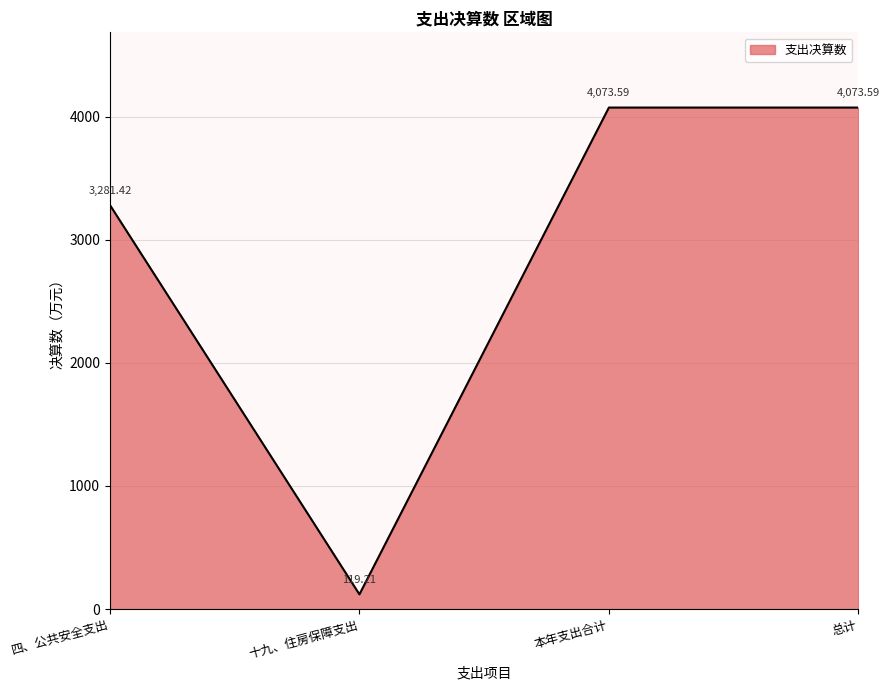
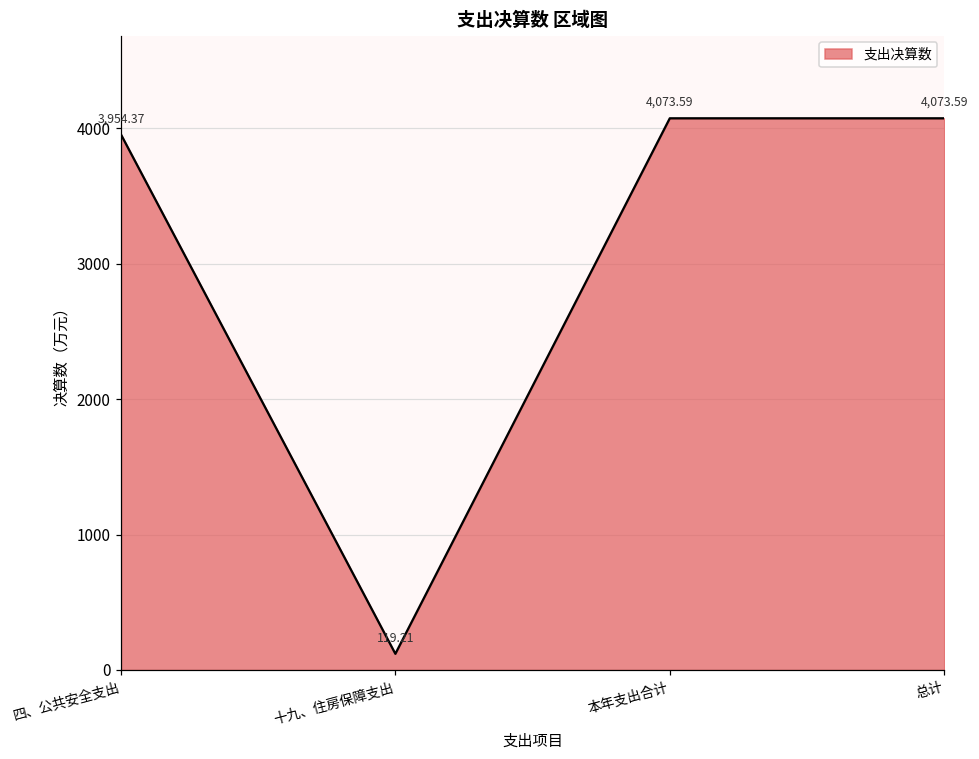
四、公共安全支出: 3,281.42 -> 3,954.37
